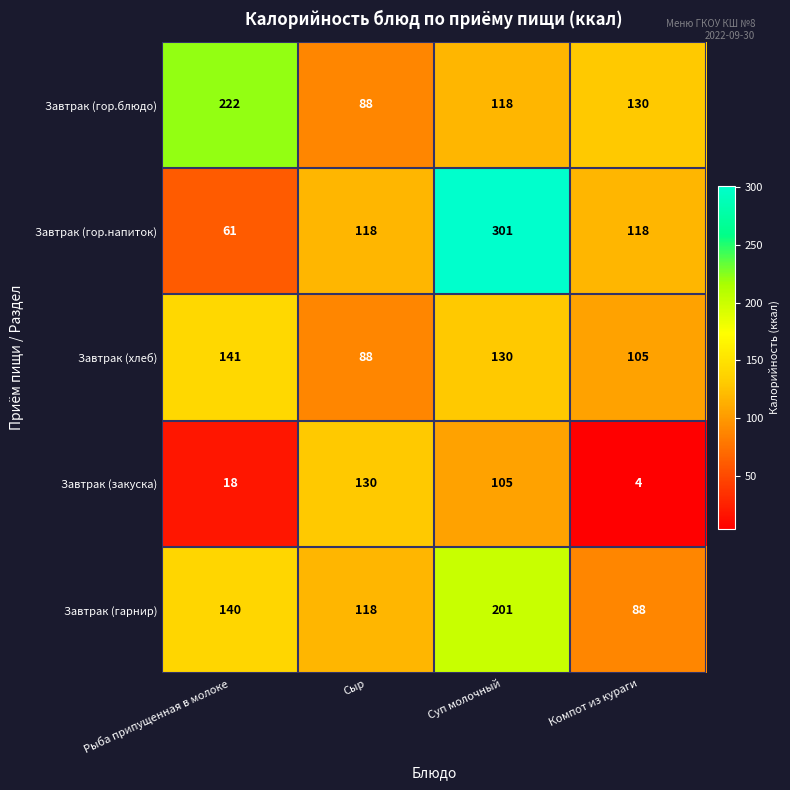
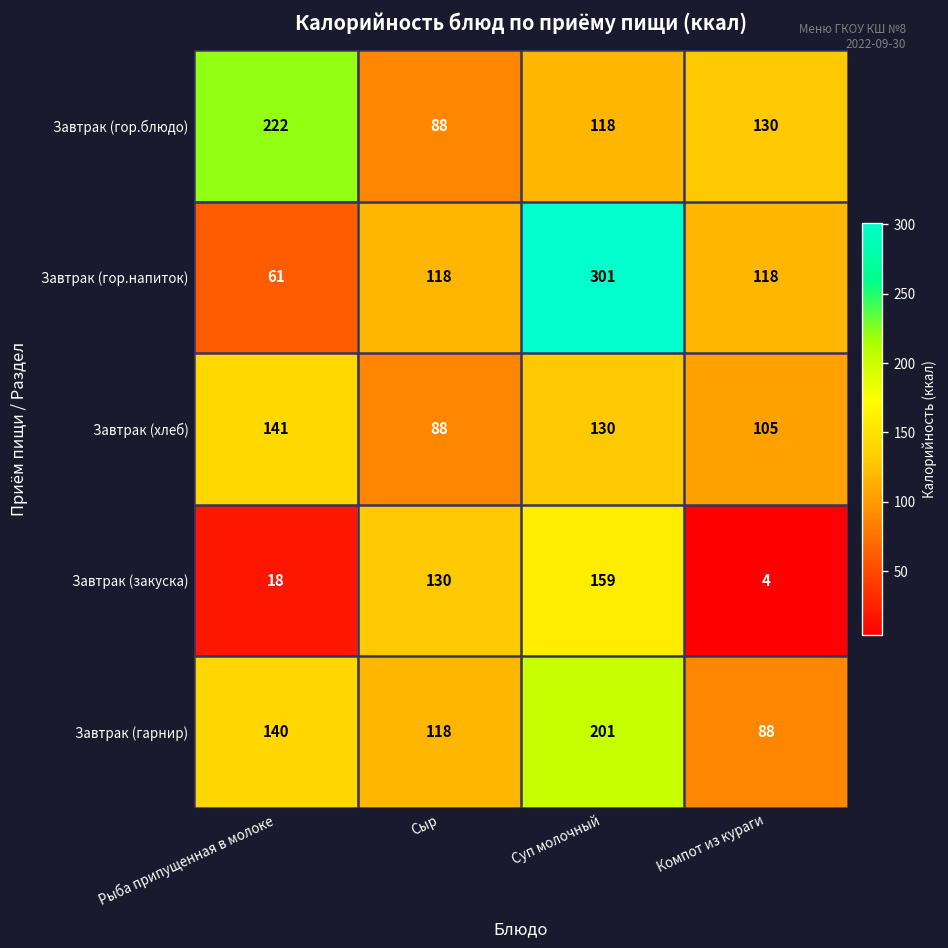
Завтрак (закуска), Суп молочный: 105 -> 159
